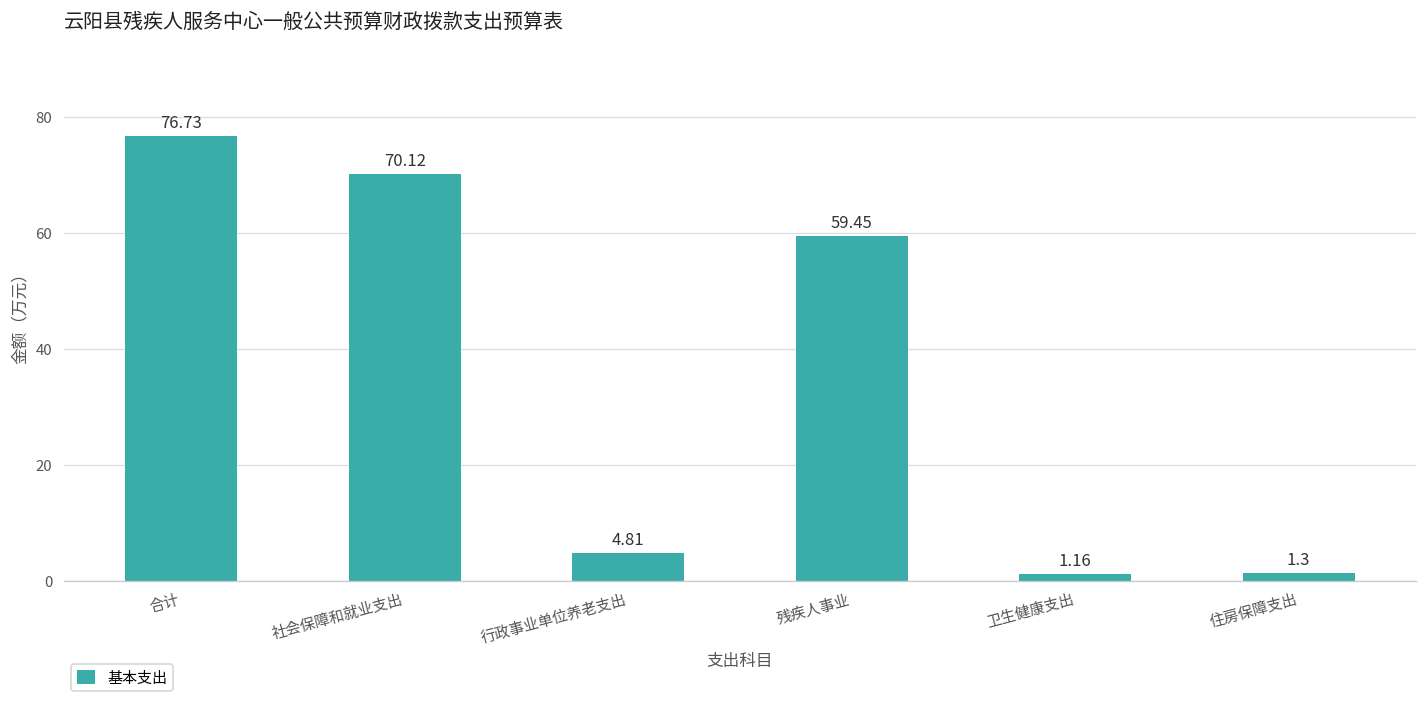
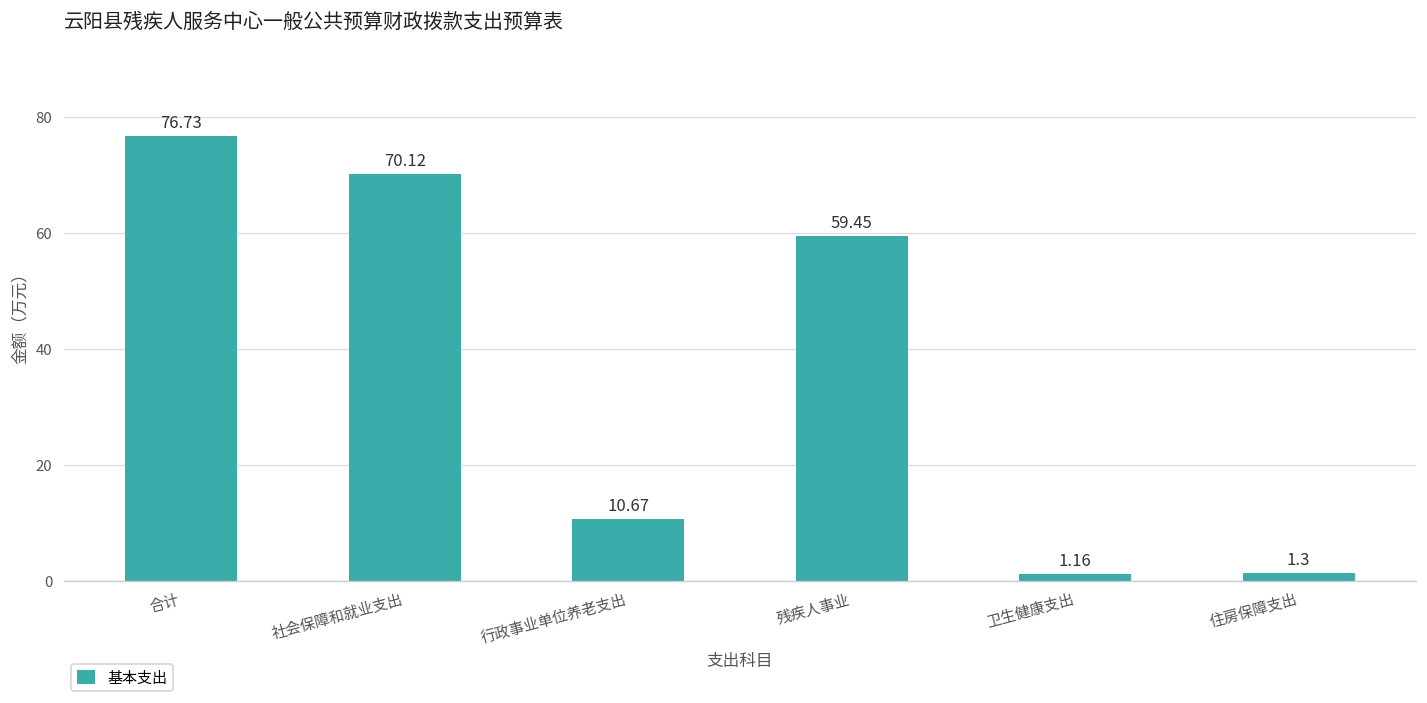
行政事业单位养老支出: 4.81 -> 10.67
